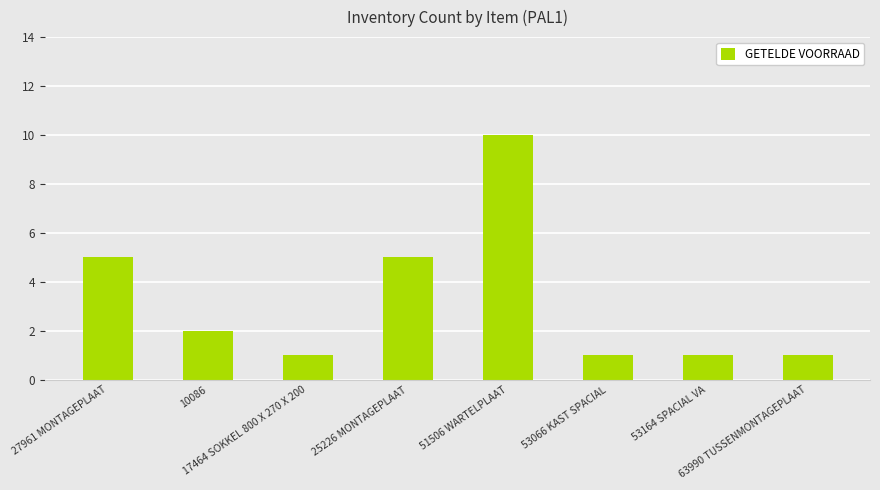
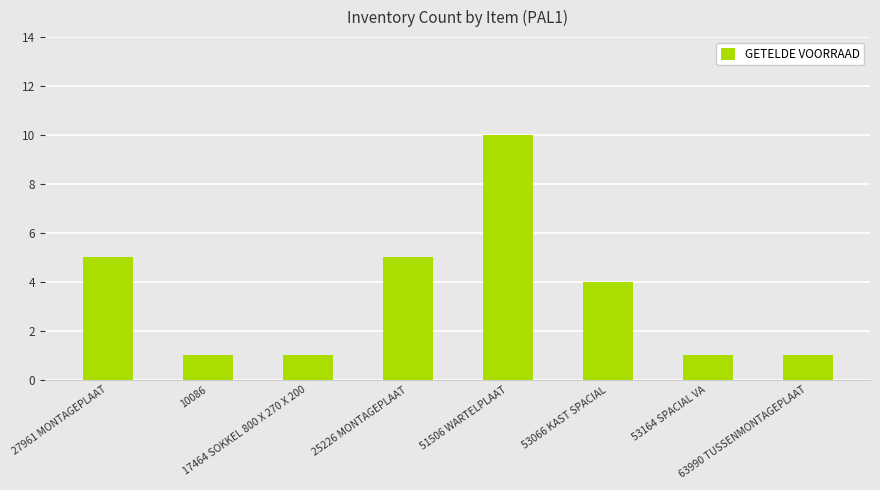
10086: 2 -> 1
53066 KAST SPACIAL: 1 -> 4
